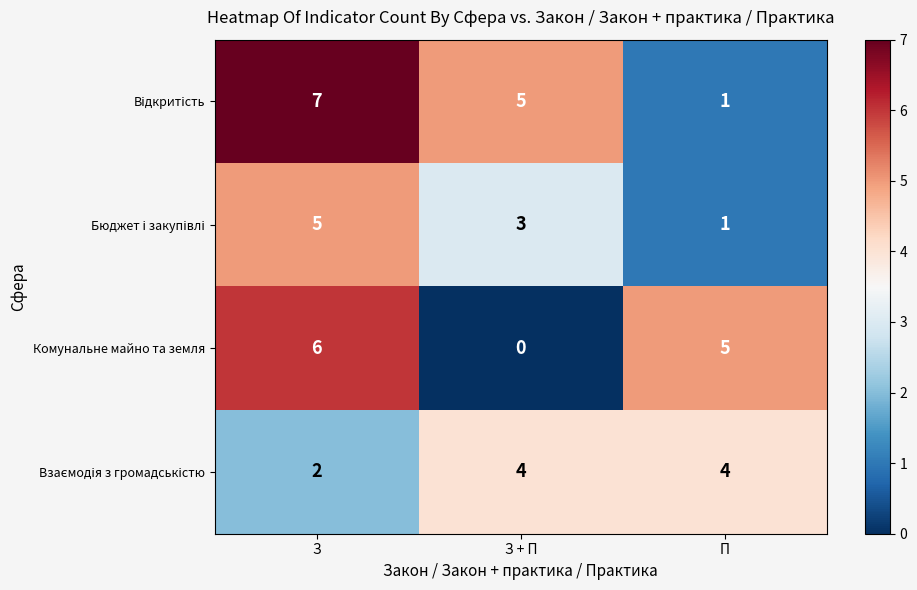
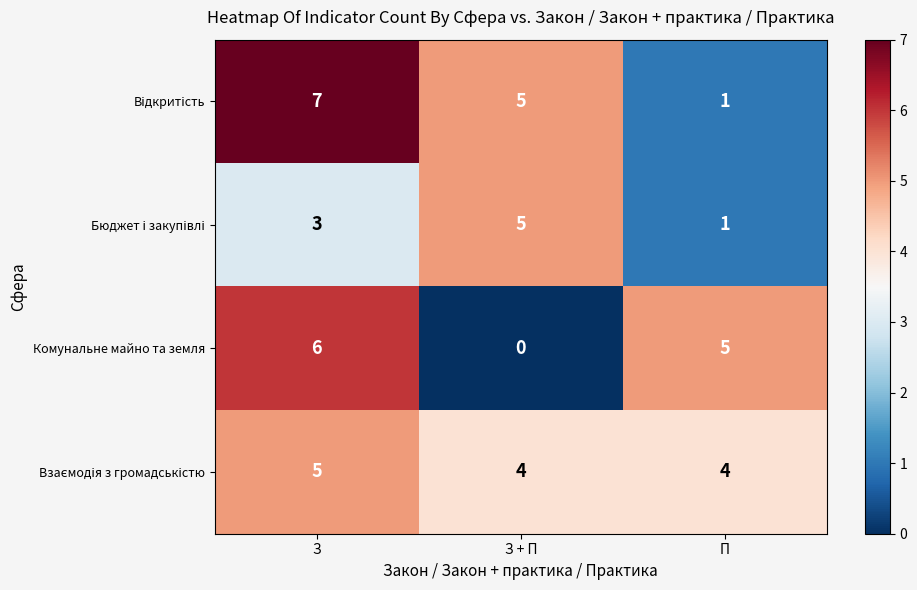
Бюджет і закупівлі, З: 5 -> 3
Бюджет і закупівлі, З + П: 3 -> 5
Взаємодія з громадськістю, З: 2 -> 5
